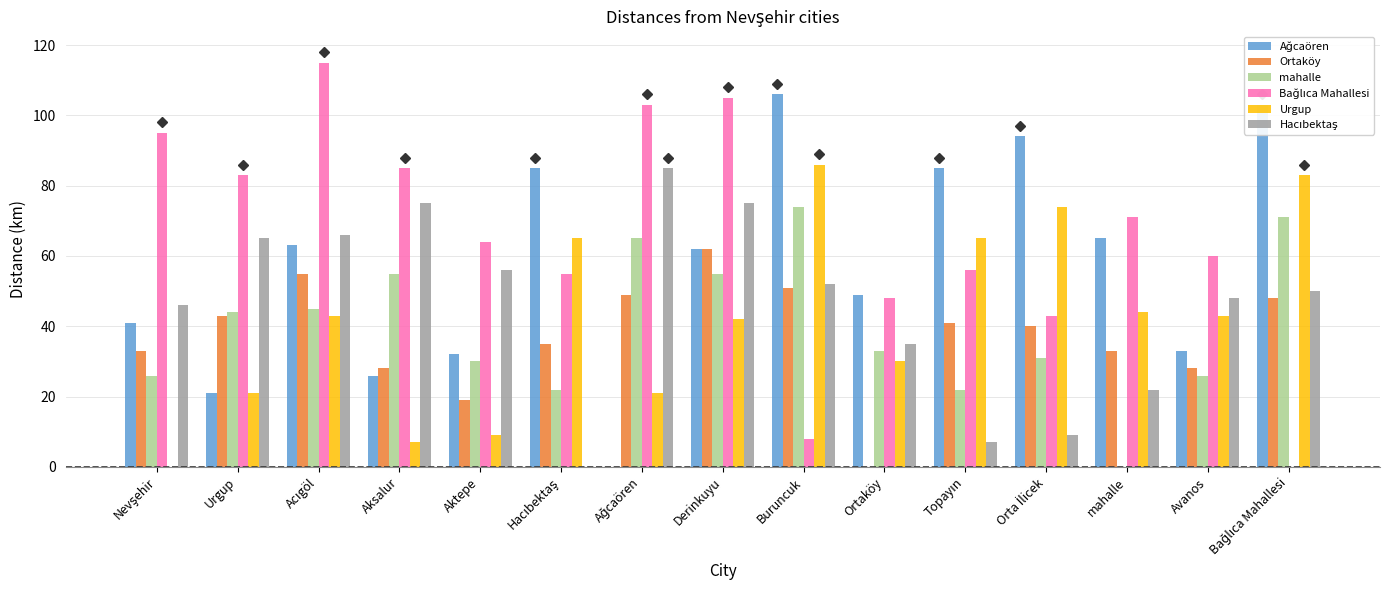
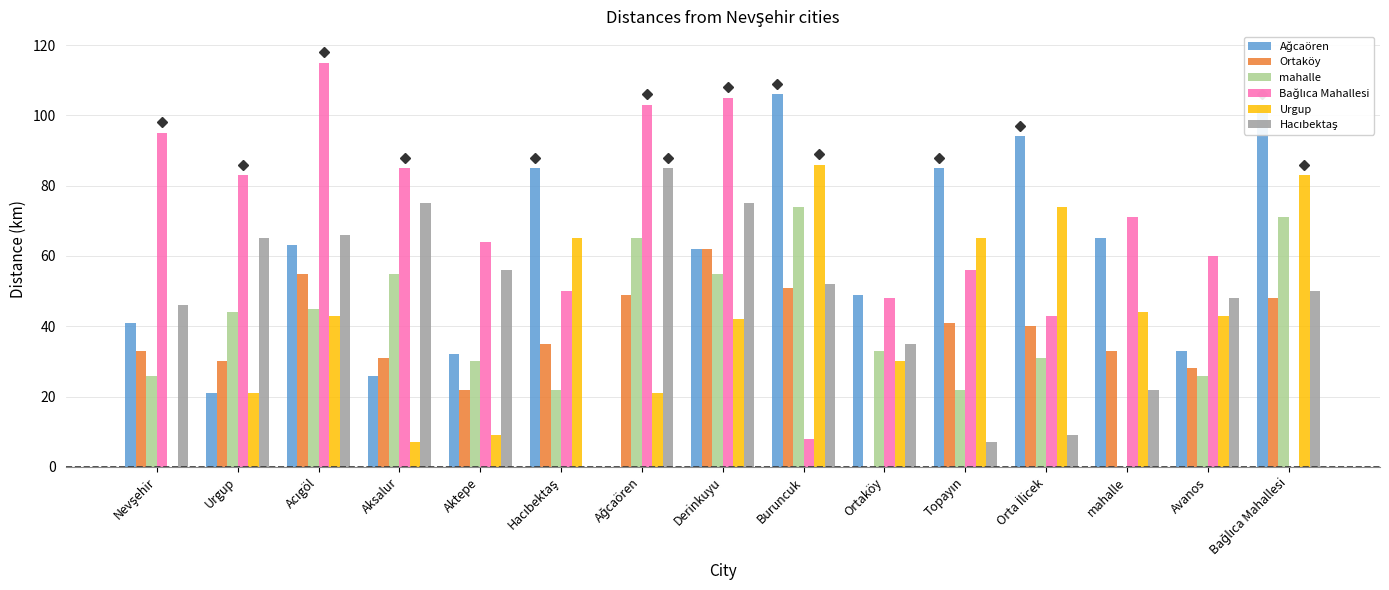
Ortaköy, Urgup: 43 -> 30
Ortaköy, Aksalur: 28 -> 31
Ortaköy, Aktepe: 19 -> 22
Bağlıca Mahallesi, Hacıbektaş: 55 -> 50
